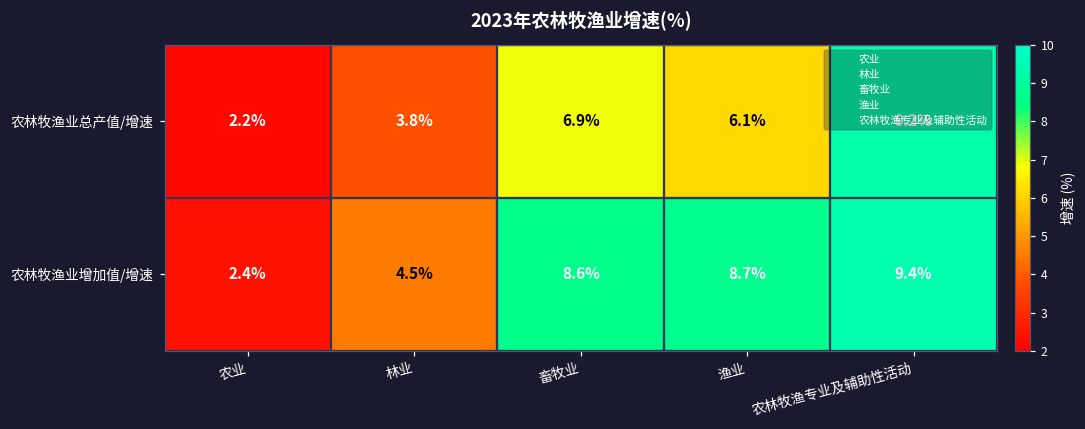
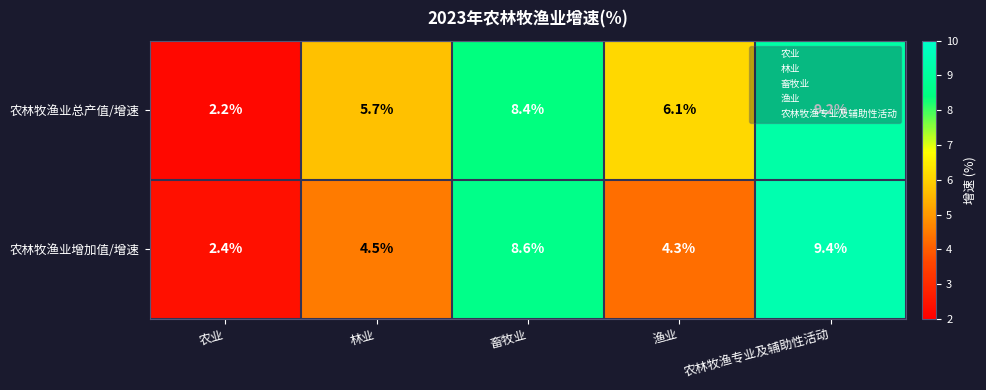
农林牧渔业总产值/增速, 林业: 3.8% -> 5.7%
农林牧渔业总产值/增速, 畜牧业: 6.9% -> 8.4%
农林牧渔业增加值/增速, 渔业: 8.7% -> 4.3%
